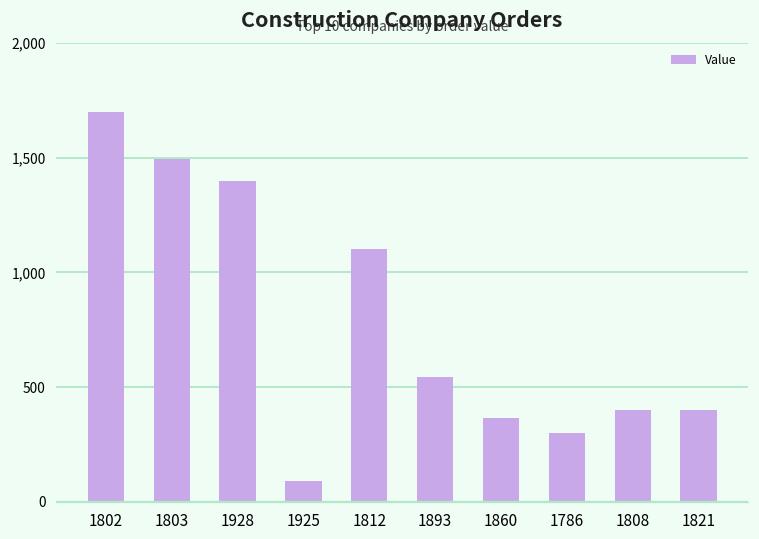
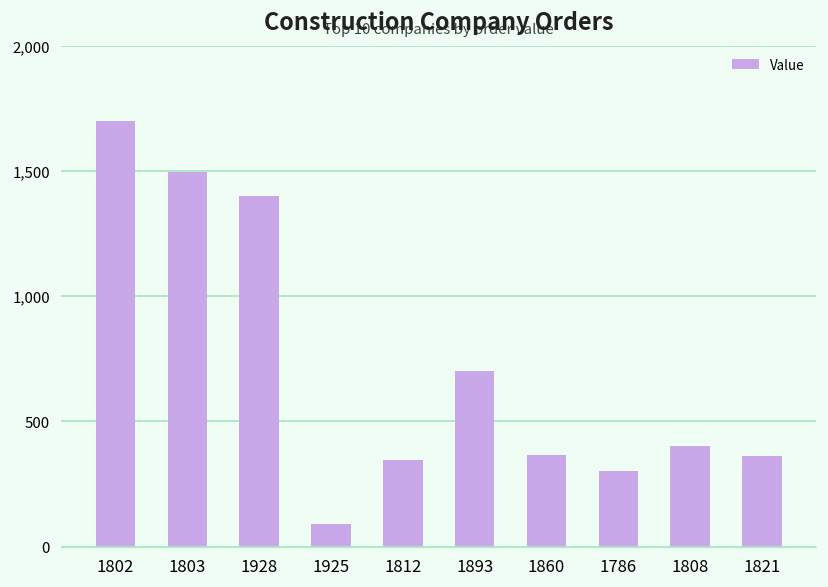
1812: 1,100 -> 350
1893: 540 -> 700
1821: 400 -> 360
